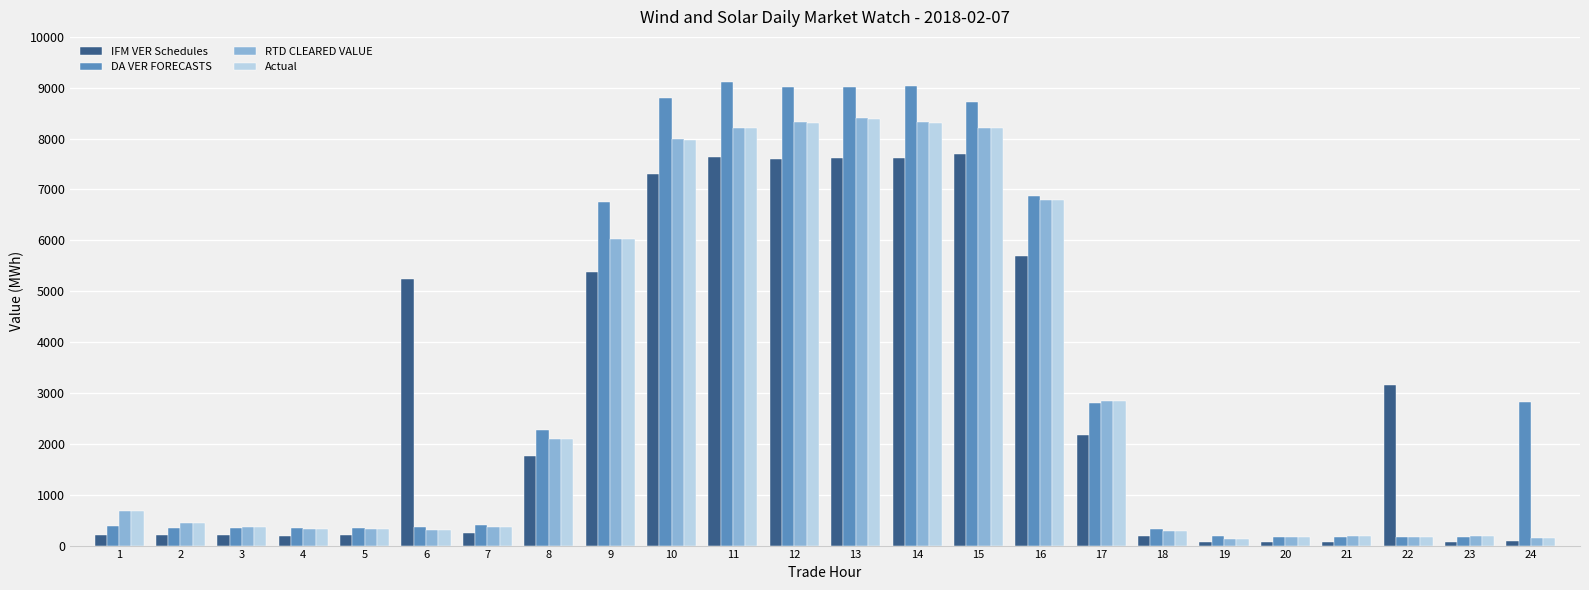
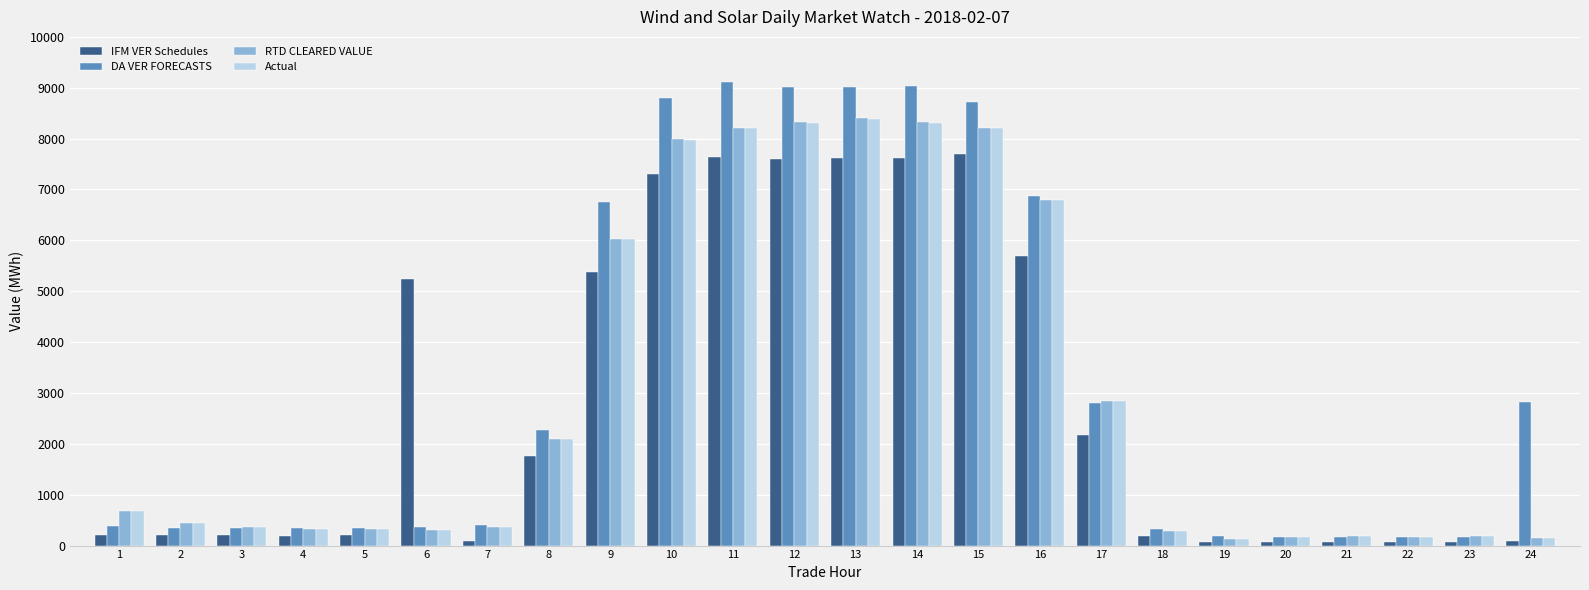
IFM VER Schedules, 7: 300 -> 100
IFM VER Schedules, 22: 3200 -> 100
